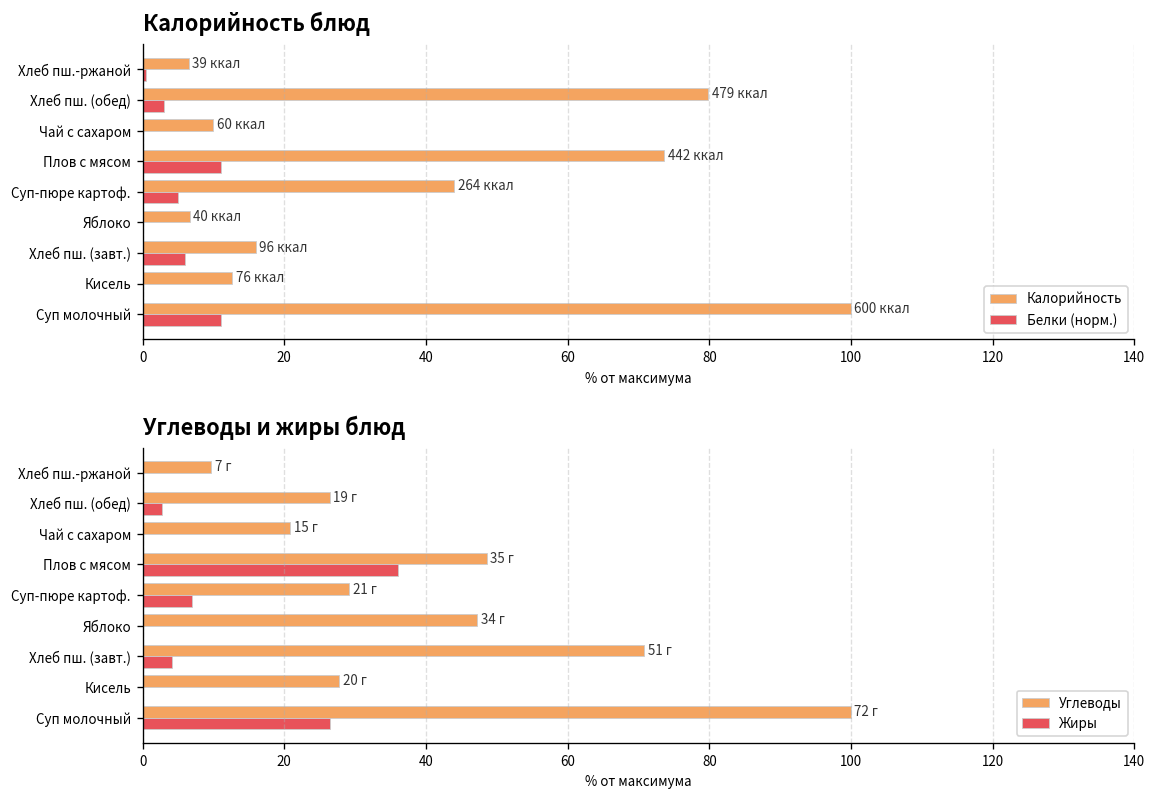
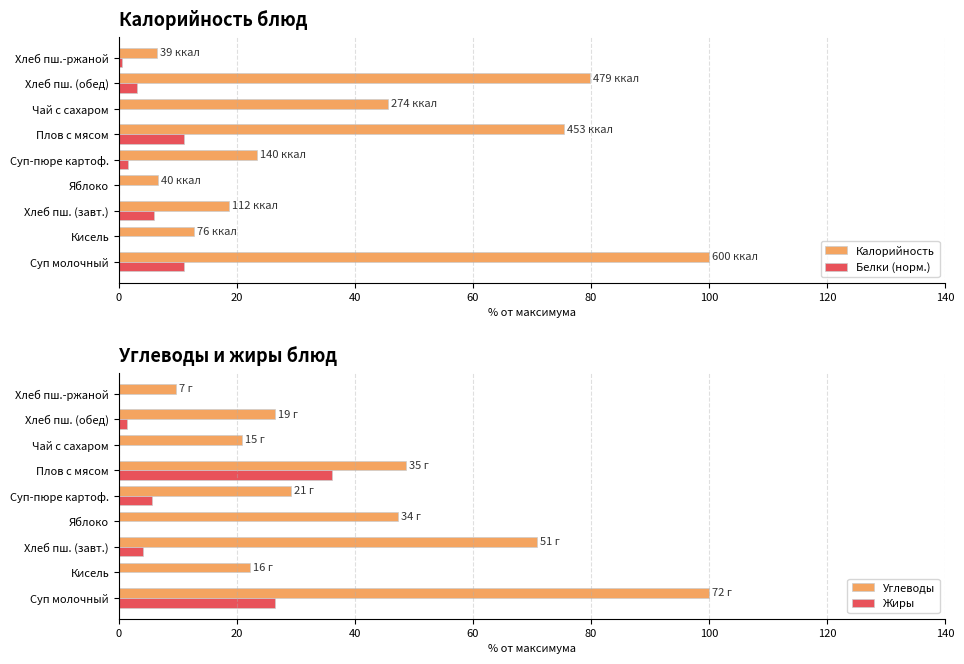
Калорийность блюд, Калорийность, Чай с сахаром: 60 -> 274
Калорийность блюд, Калорийность, Плов с мясом: 442 -> 453
Калорийность блюд, Калорийность, Суп-пюре картоф.: 264 -> 140
Калорийность блюд, Белки (норм.), Суп-пюре картоф.: 5 -> 2
Калорийность блюд, Калорийность, Хлеб пш. (завт.): 96 -> 112
Углеводы и жиры блюд, Жиры, Хлеб пш. (обед): 3 -> 1
Углеводы и жиры блюд, Жиры, Суп-пюре картоф.: 7 -> 6
Углеводы и жиры блюд, Углеводы, Кисель: 20 -> 16
